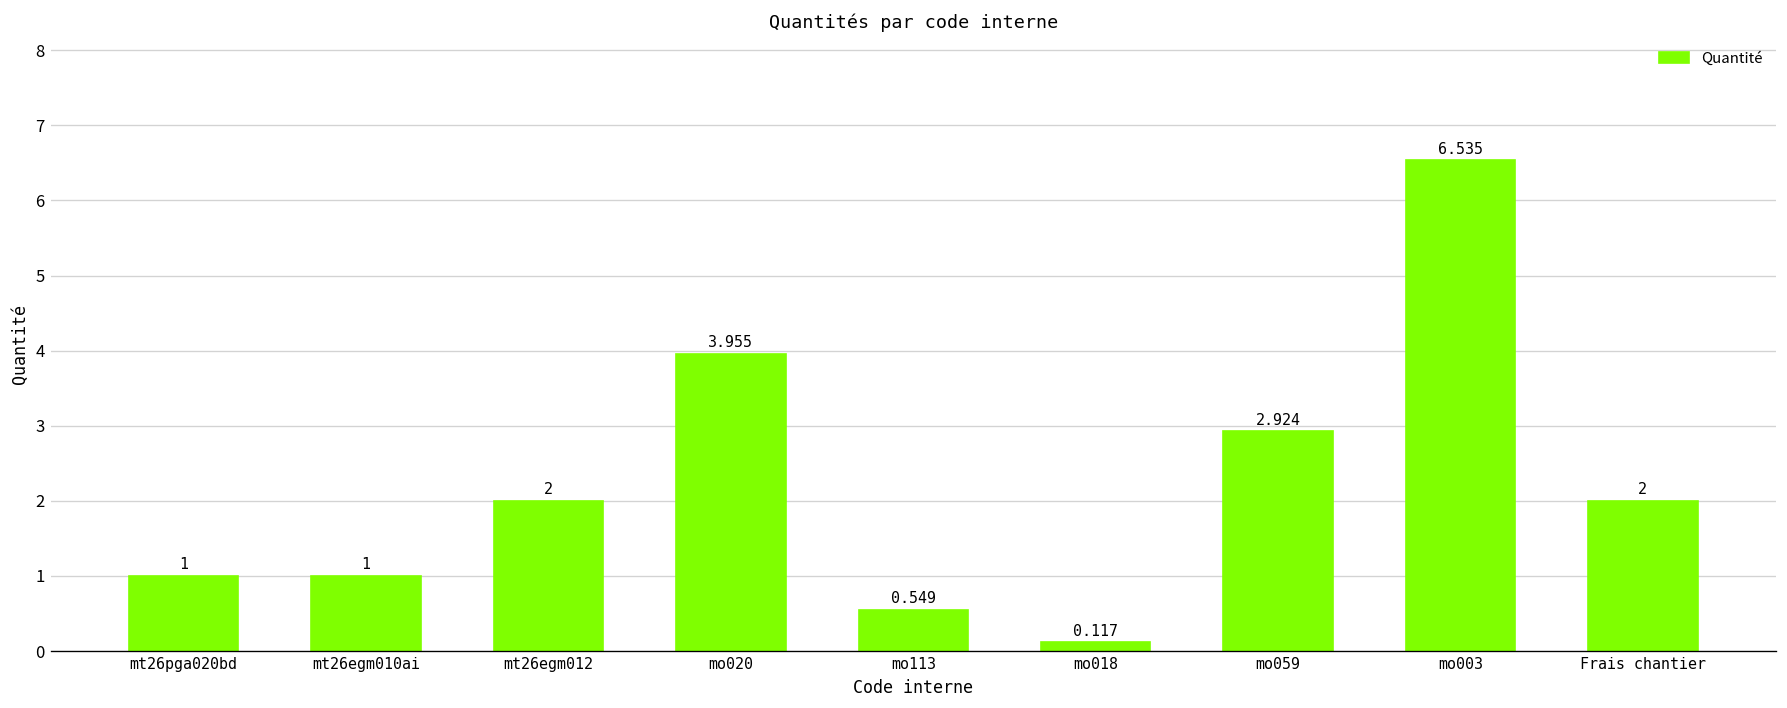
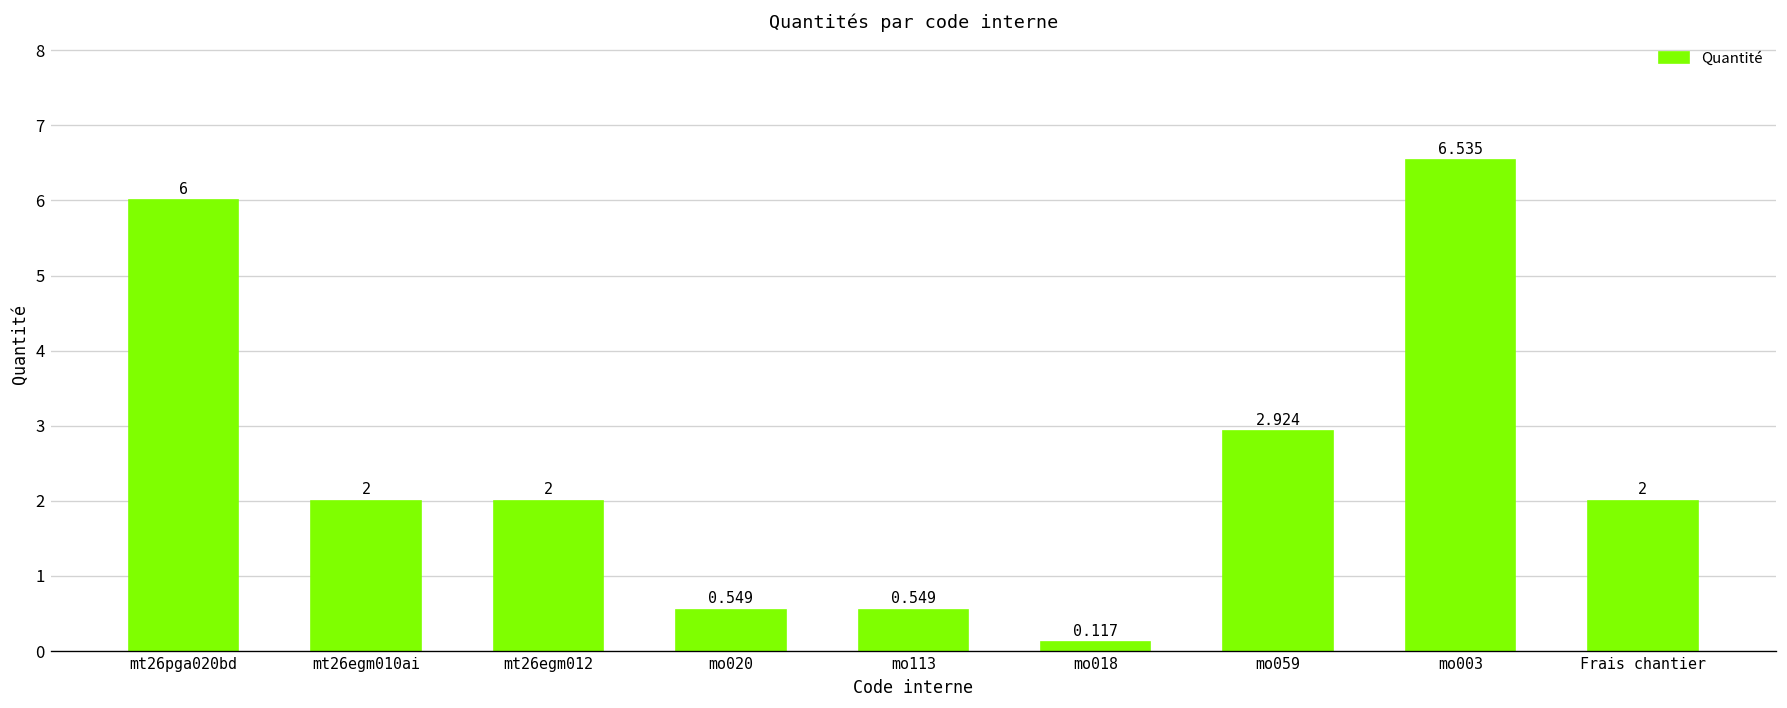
mt26pga020bd: 1 -> 6
mt26egm010ai: 1 -> 2
mo020: 3.955 -> 0.549
